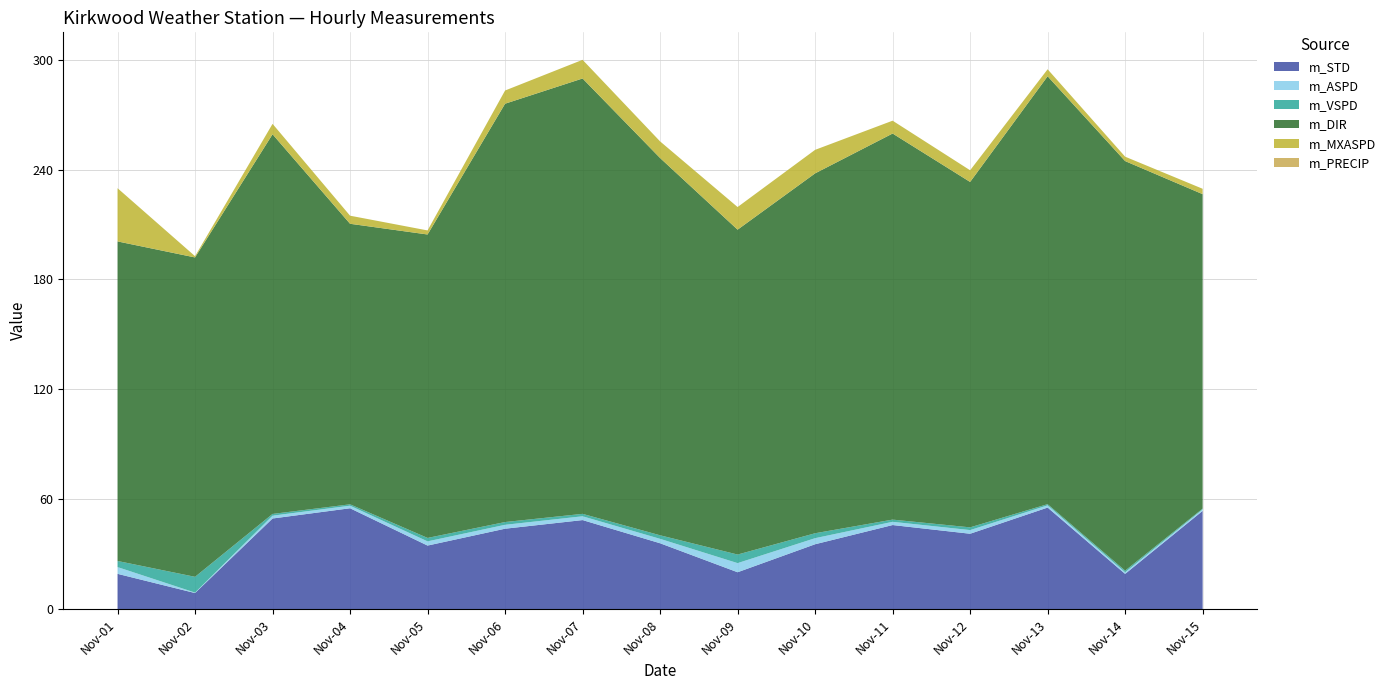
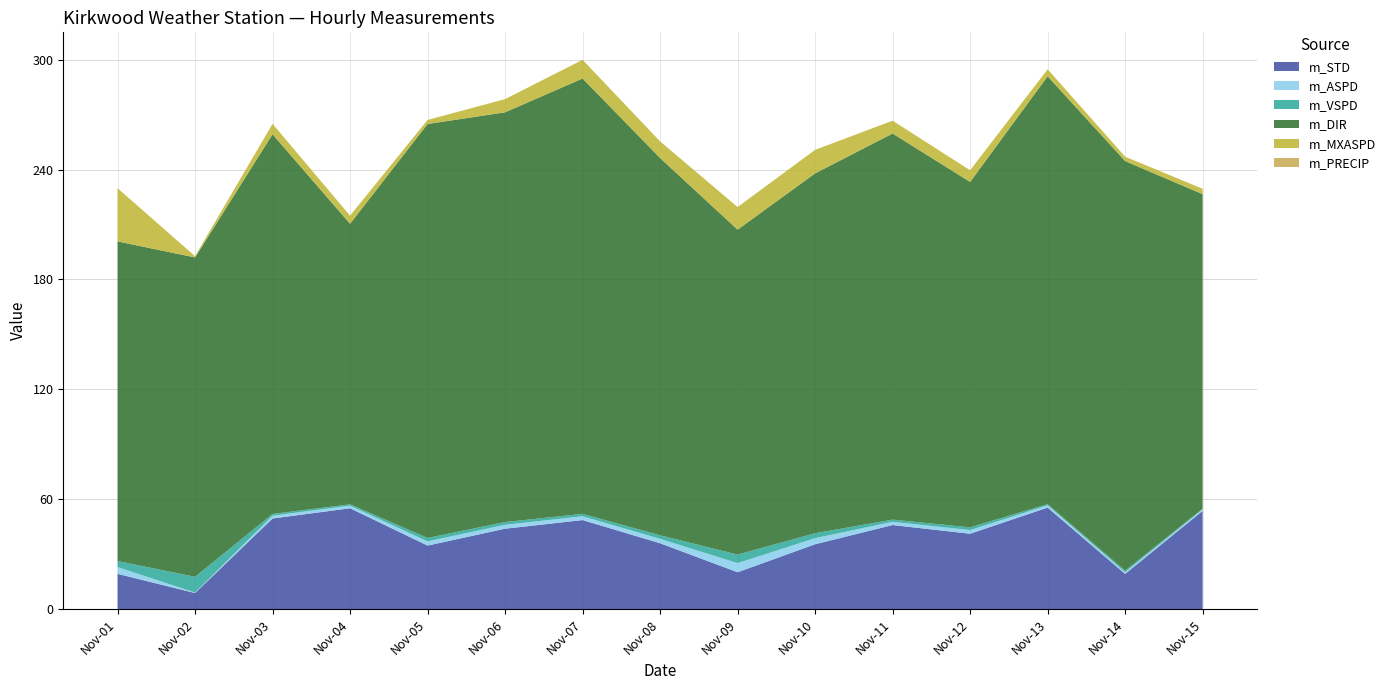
m_DIR, Nov-05: 166 -> 226
m_DIR, Nov-06: 228 -> 224
